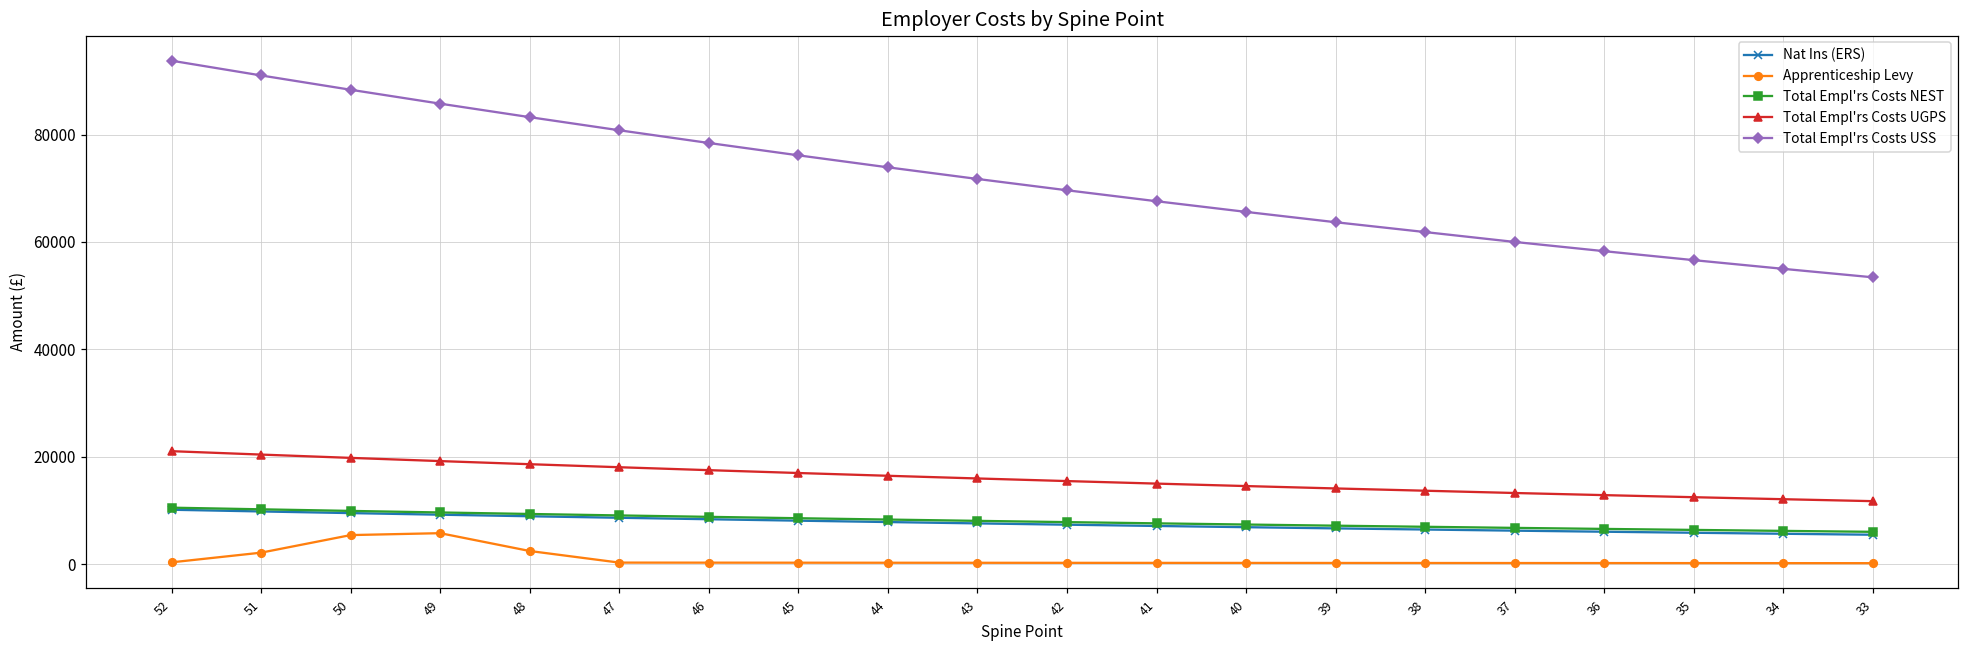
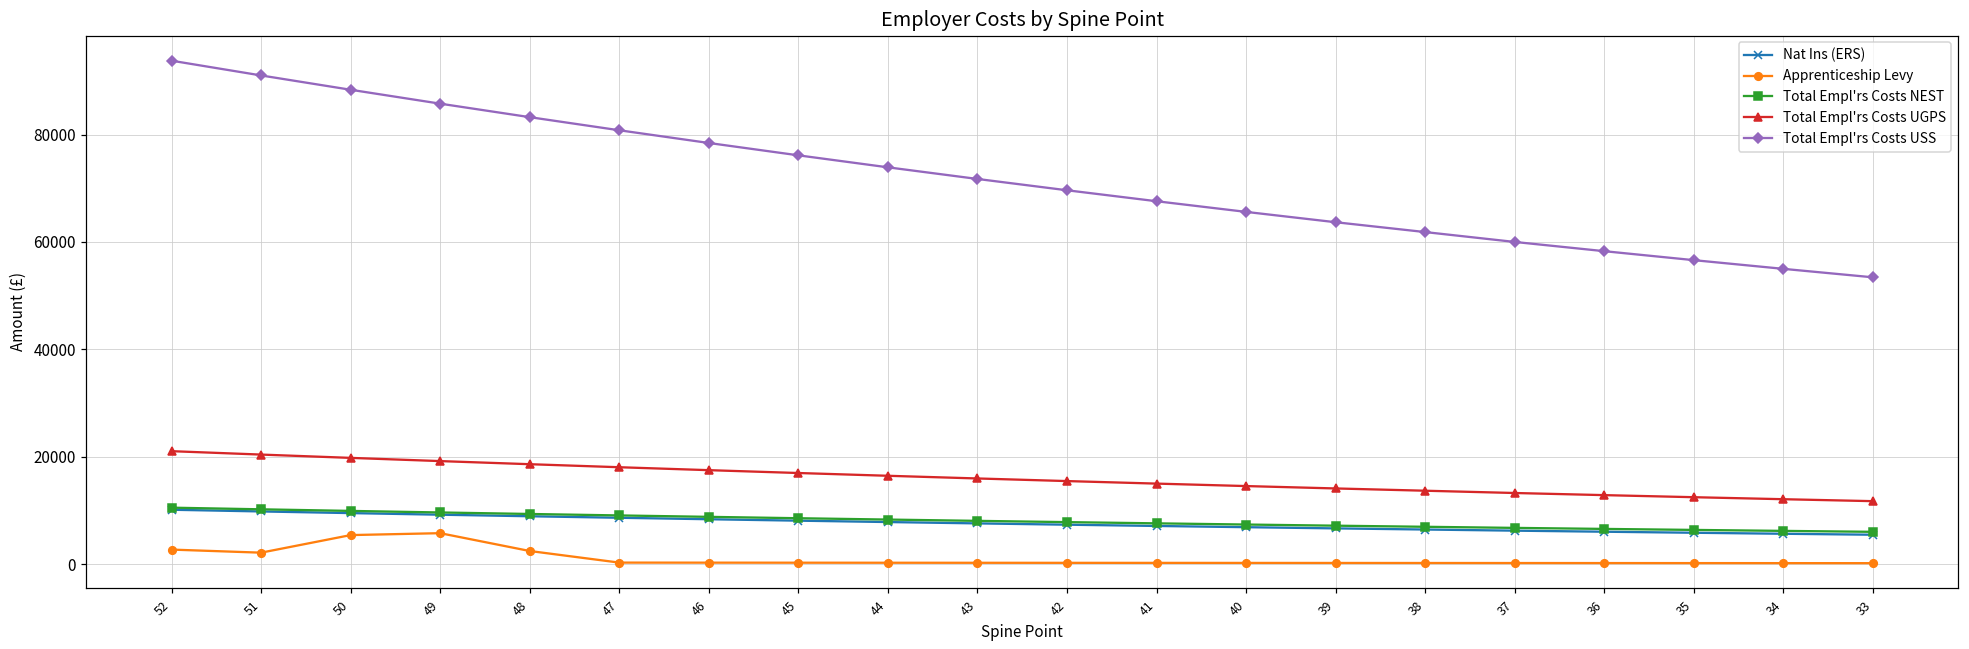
Apprenticeship Levy, 52: 0 -> 3000
